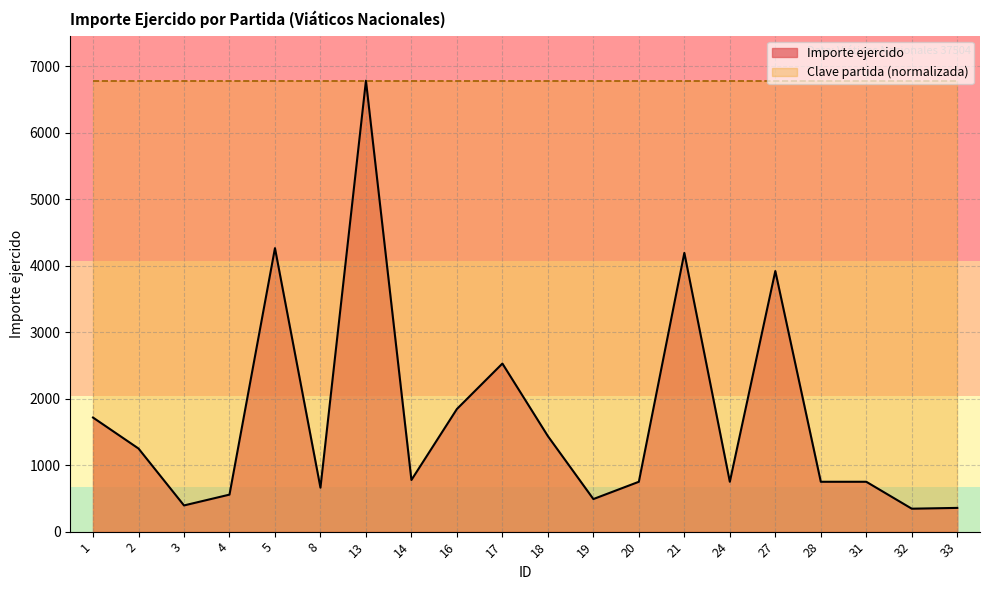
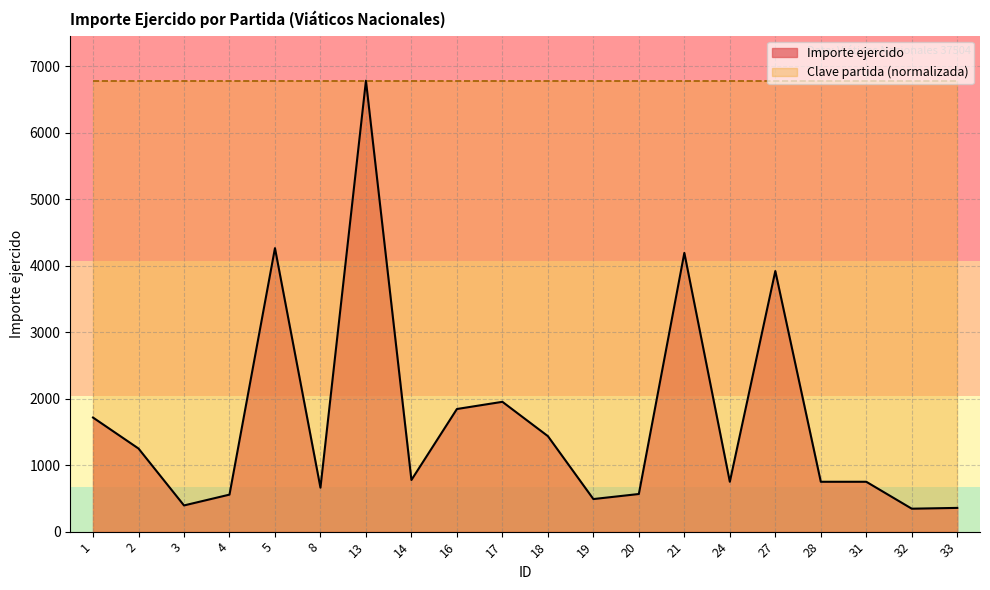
Importe ejercido, 17: 2500 -> 2000
Importe ejercido, 20: 800 -> 600
